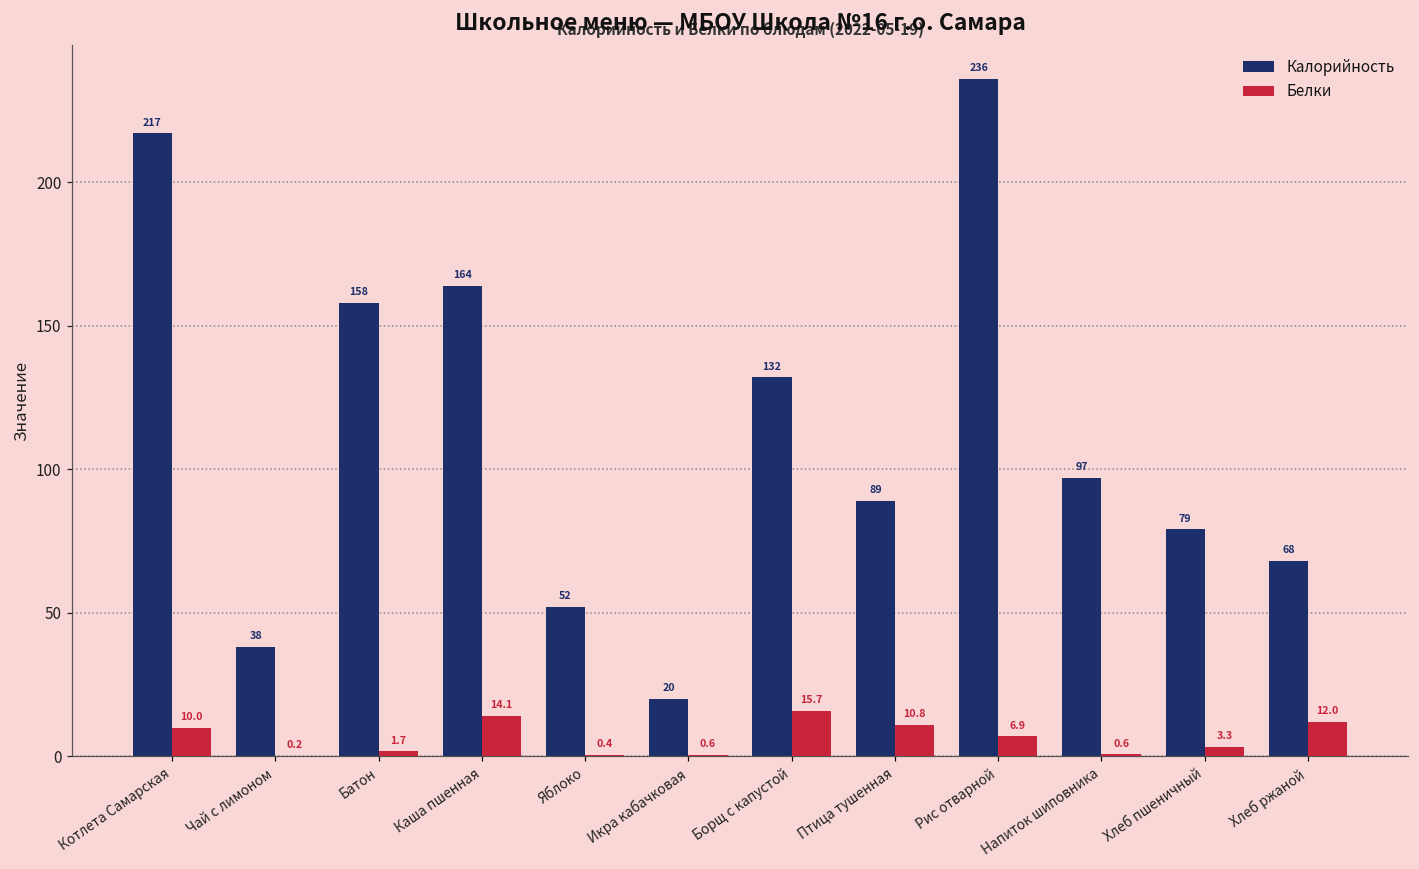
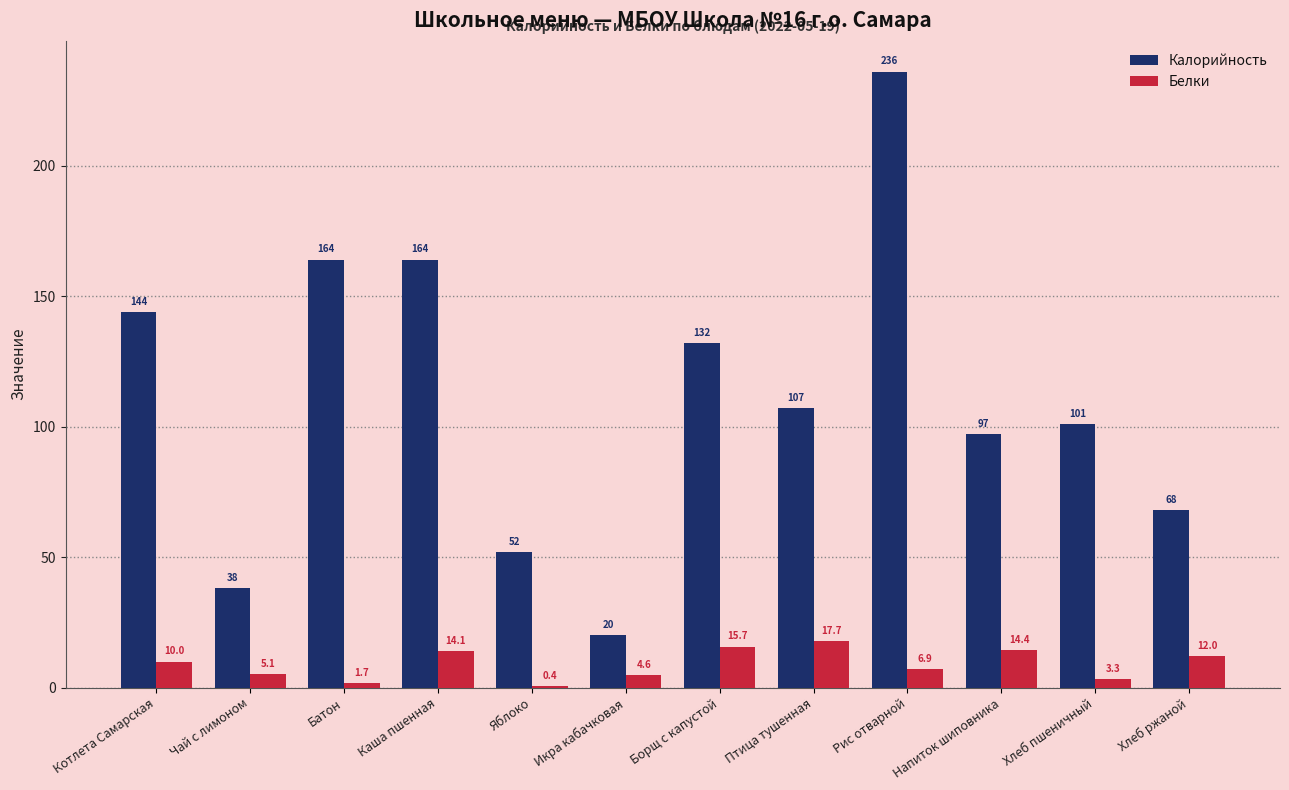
Калорийность, Котлета Самарская: 217 -> 144
Белки, Чай с лимоном: 0.2 -> 5.1
Калорийность, Батон: 158 -> 164
Белки, Икра кабачковая: 0.6 -> 4.6
Калорийность, Птица тушенная: 89 -> 107
Белки, Птица тушенная: 10.8 -> 17.7
Белки, Напиток шиповника: 0.6 -> 14.4
Калорийность, Хлеб пшеничный: 79 -> 101
